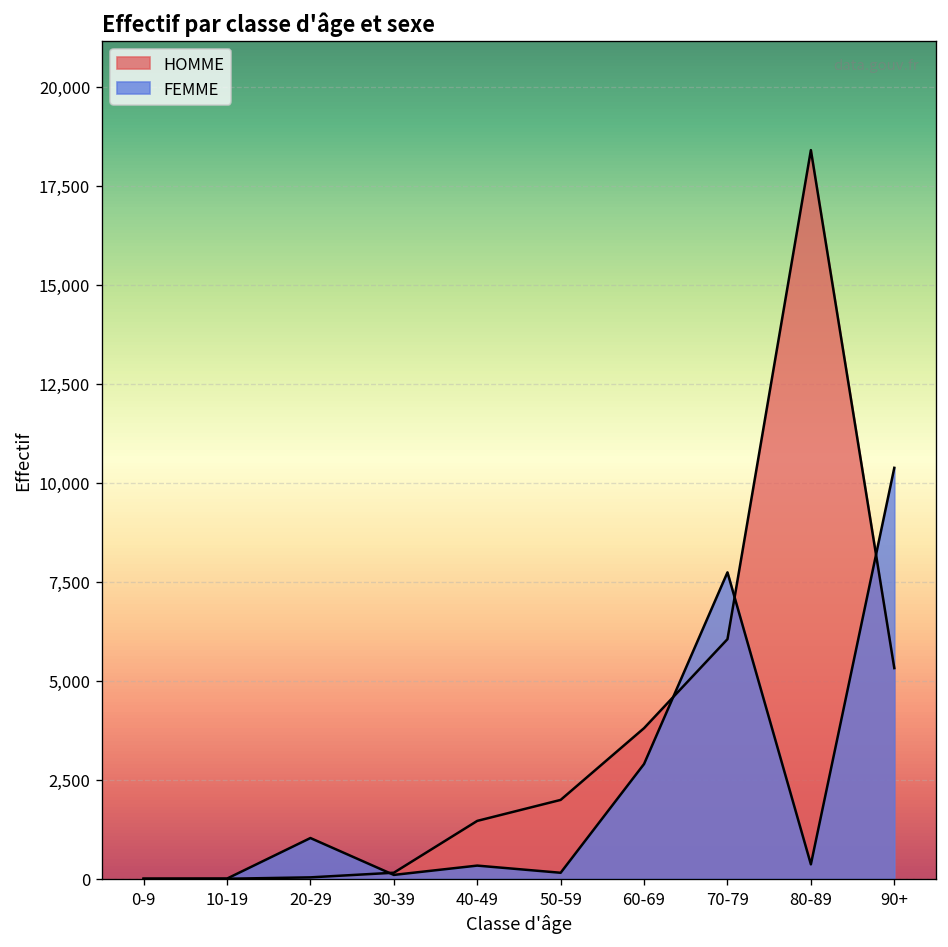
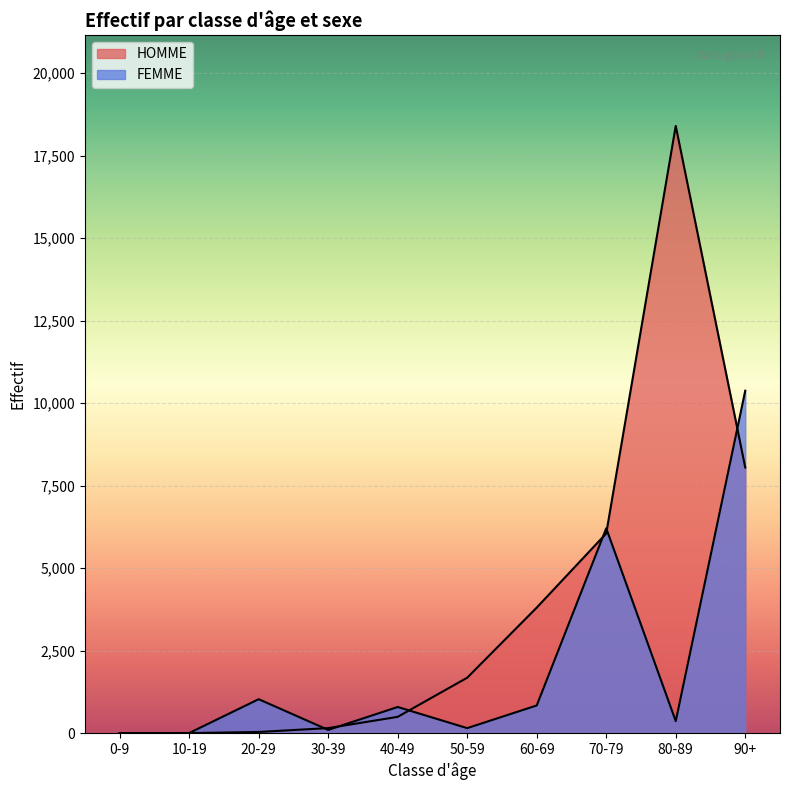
HOMME, 40-49: 1,500 -> 500
FEMME, 40-49: 300 -> 800
HOMME, 50-59: 2,000 -> 1,700
FEMME, 60-69: 2,900 -> 800
FEMME, 70-79: 7,700 -> 6,200
HOMME, 90+: 5,300 -> 8,100
